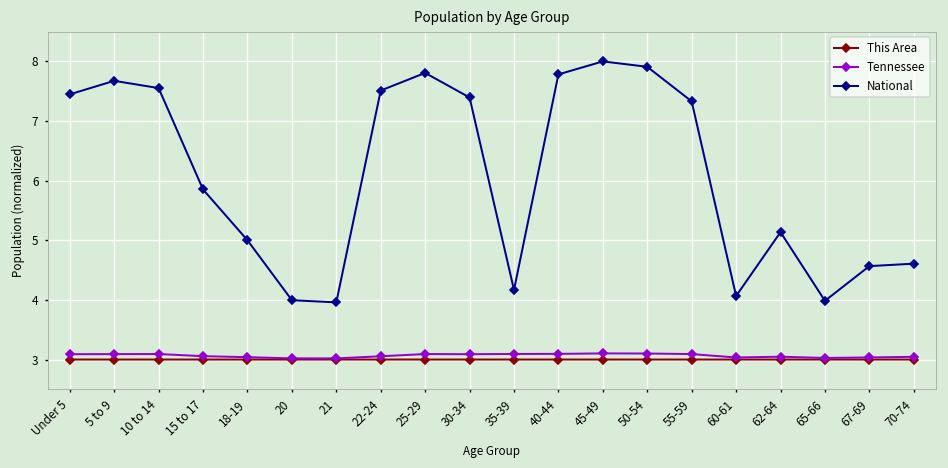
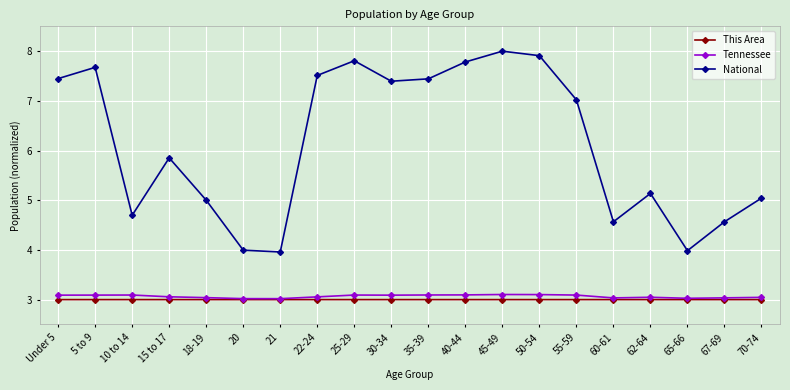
National, 10 to 14: 7.6 -> 4.7
National, 35-39: 4.2 -> 7.4
National, 55-59: 7.3 -> 7.0
National, 60-61: 4.1 -> 4.6
National, 70-74: 4.6 -> 5.0
